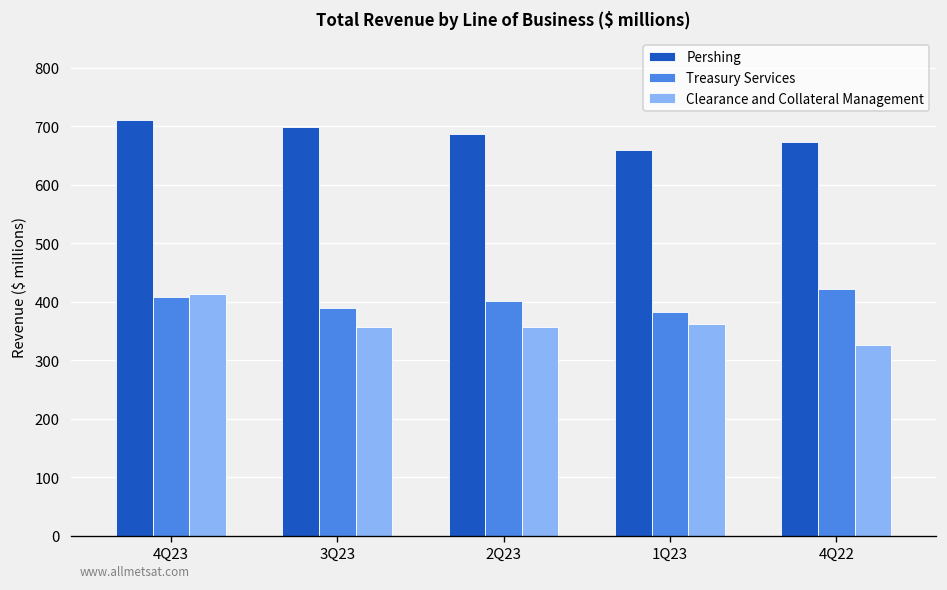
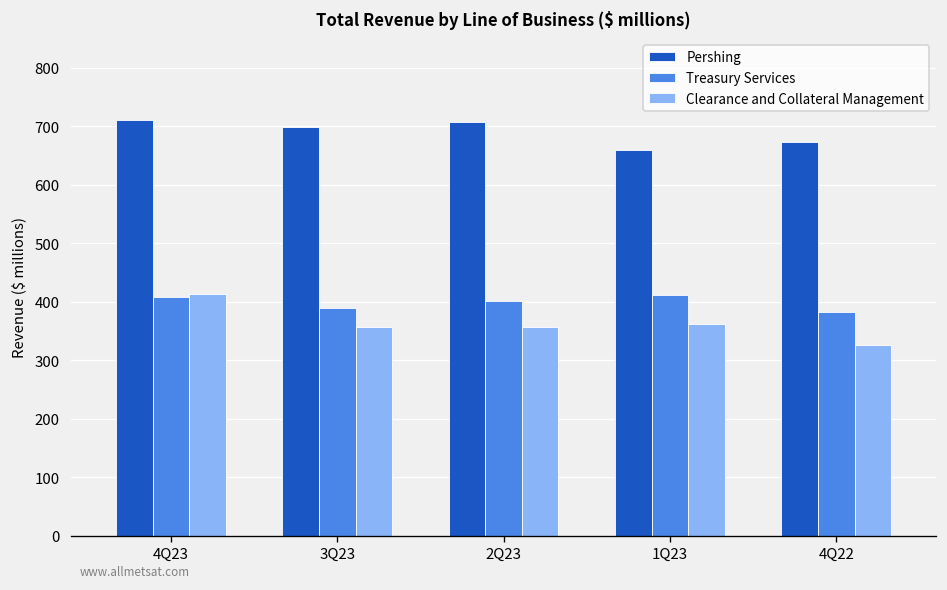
Pershing, 2Q23: 690 -> 710
Treasury Services, 1Q23: 380 -> 410
Treasury Services, 4Q22: 420 -> 380
